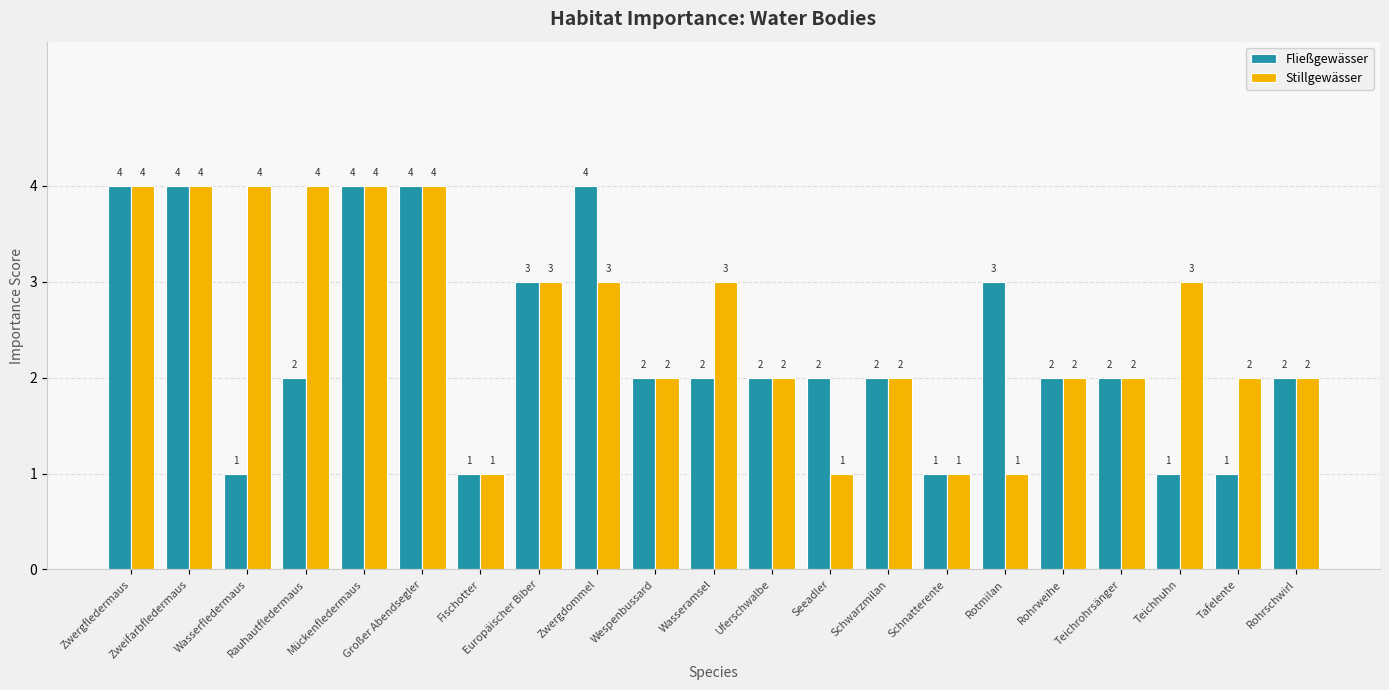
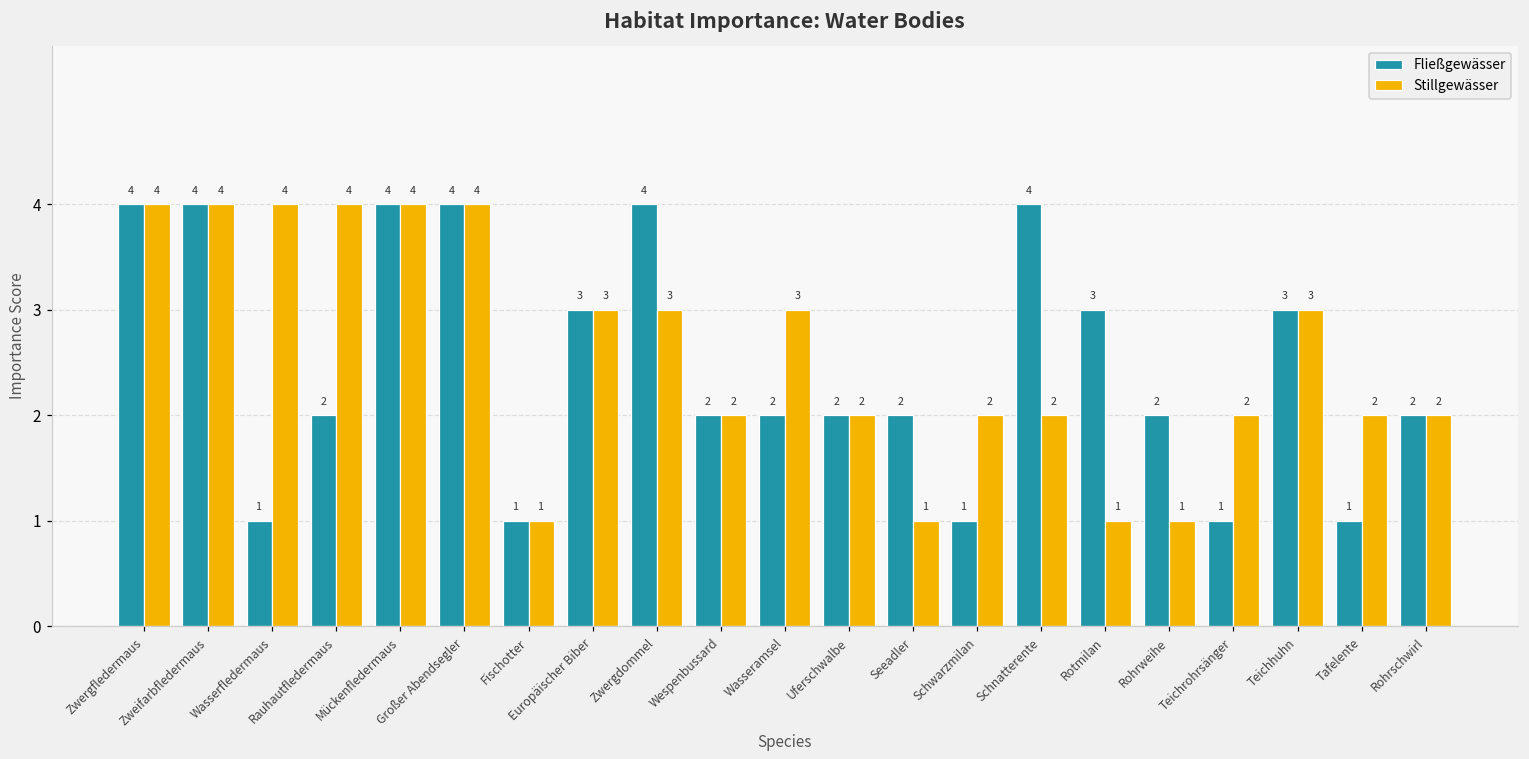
Fließgewässer, Schwarzmilan: 2 -> 1
Fließgewässer, Schnatterente: 1 -> 4
Stillgewässer, Schnatterente: 1 -> 2
Stillgewässer, Rohrweihe: 2 -> 1
Fließgewässer, Teichrohrsänger: 2 -> 1
Fließgewässer, Teichhuhn: 1 -> 3
